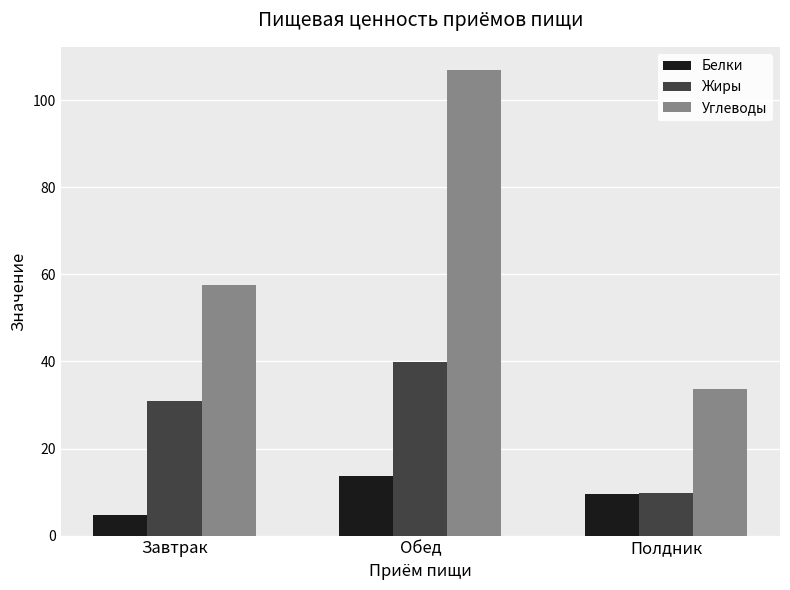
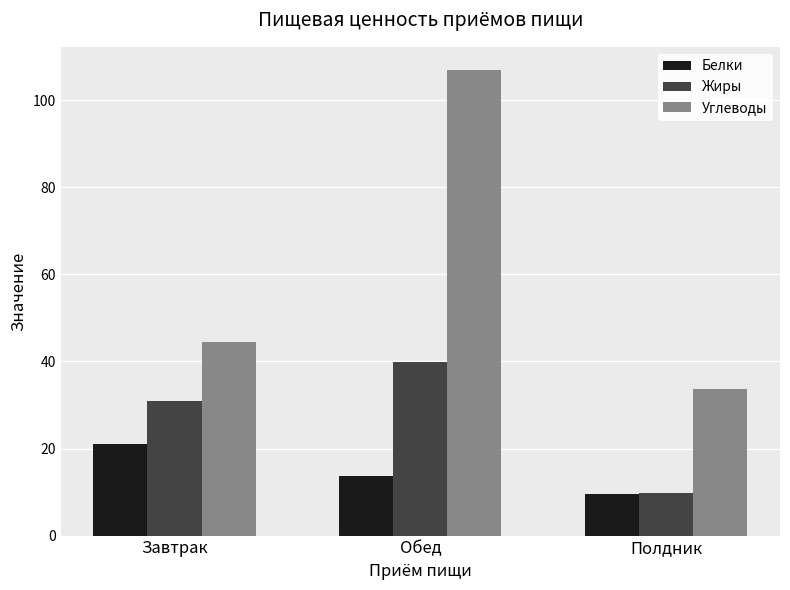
Белки, Завтрак: 5 -> 21
Углеводы, Завтрак: 58 -> 45
